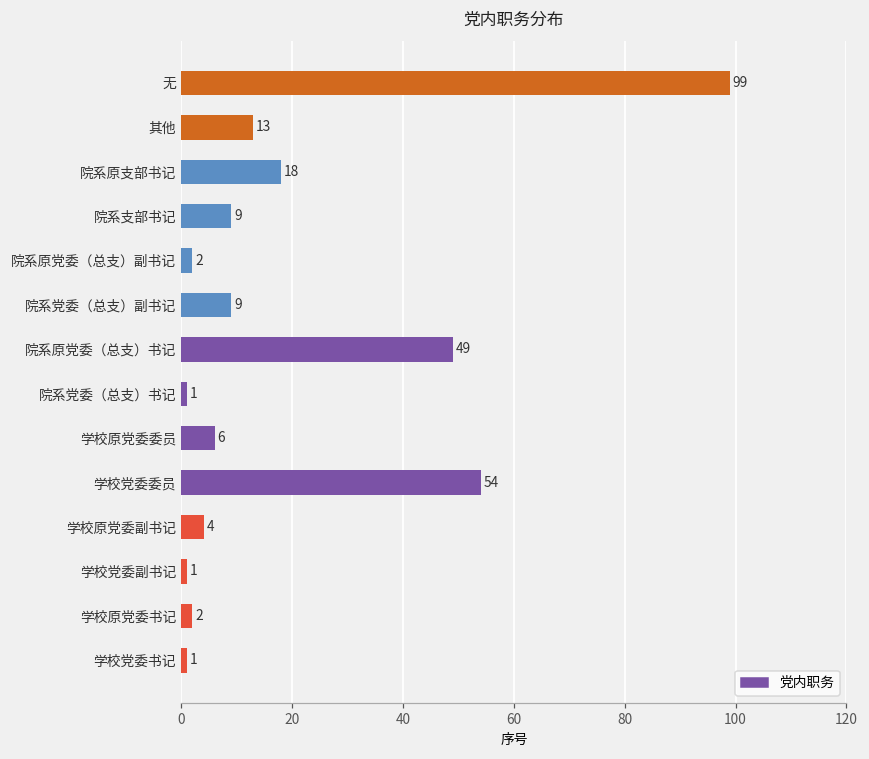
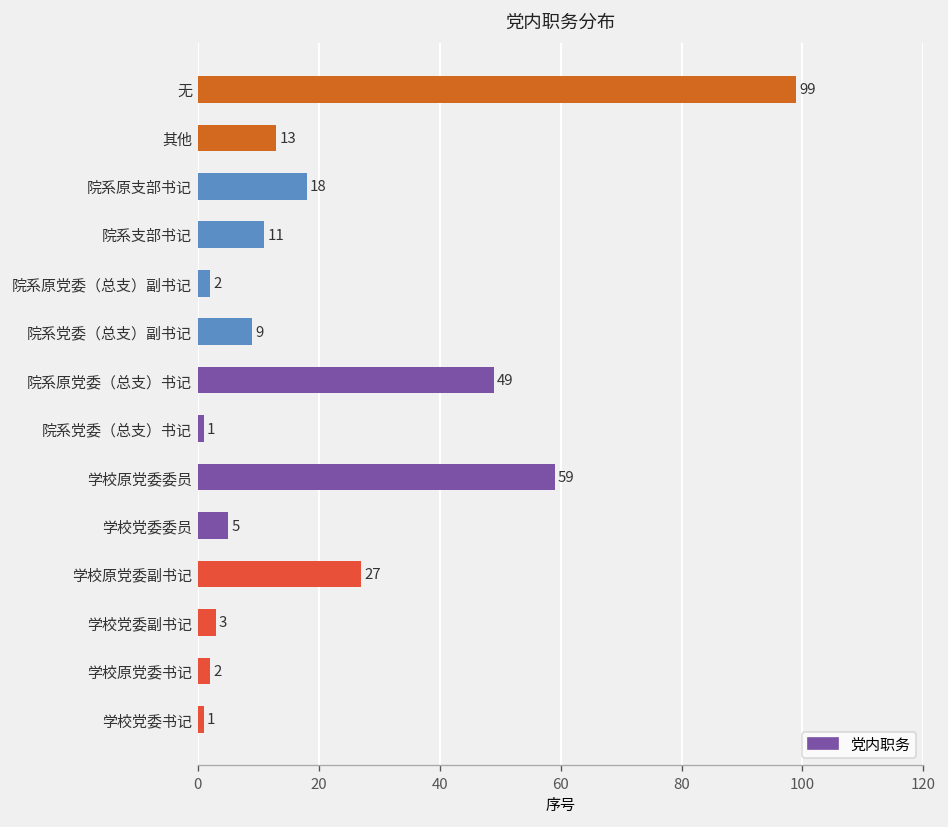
院系支部书记: 9 -> 11
学校原党委委员: 6 -> 59
学校党委委员: 54 -> 5
学校原党委副书记: 4 -> 27
学校党委副书记: 1 -> 3
